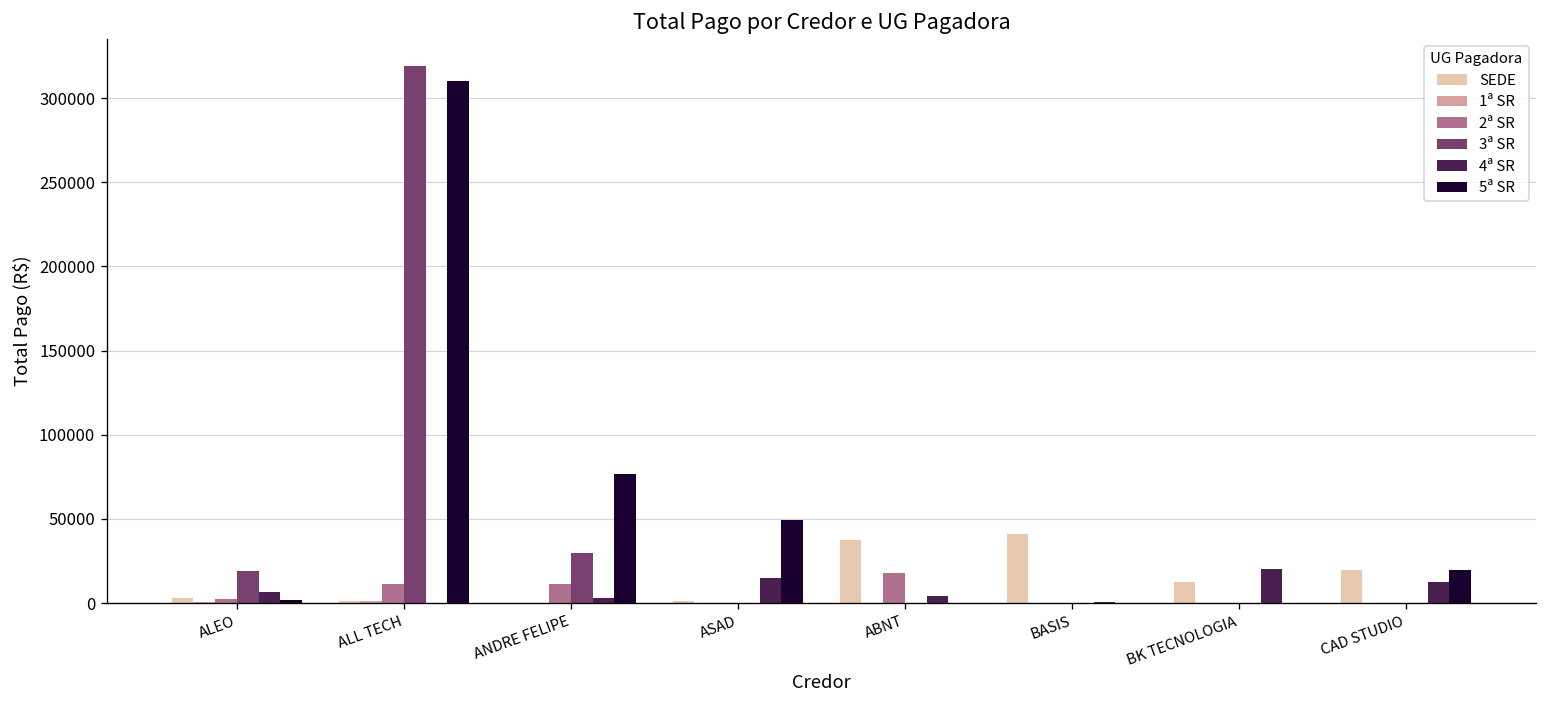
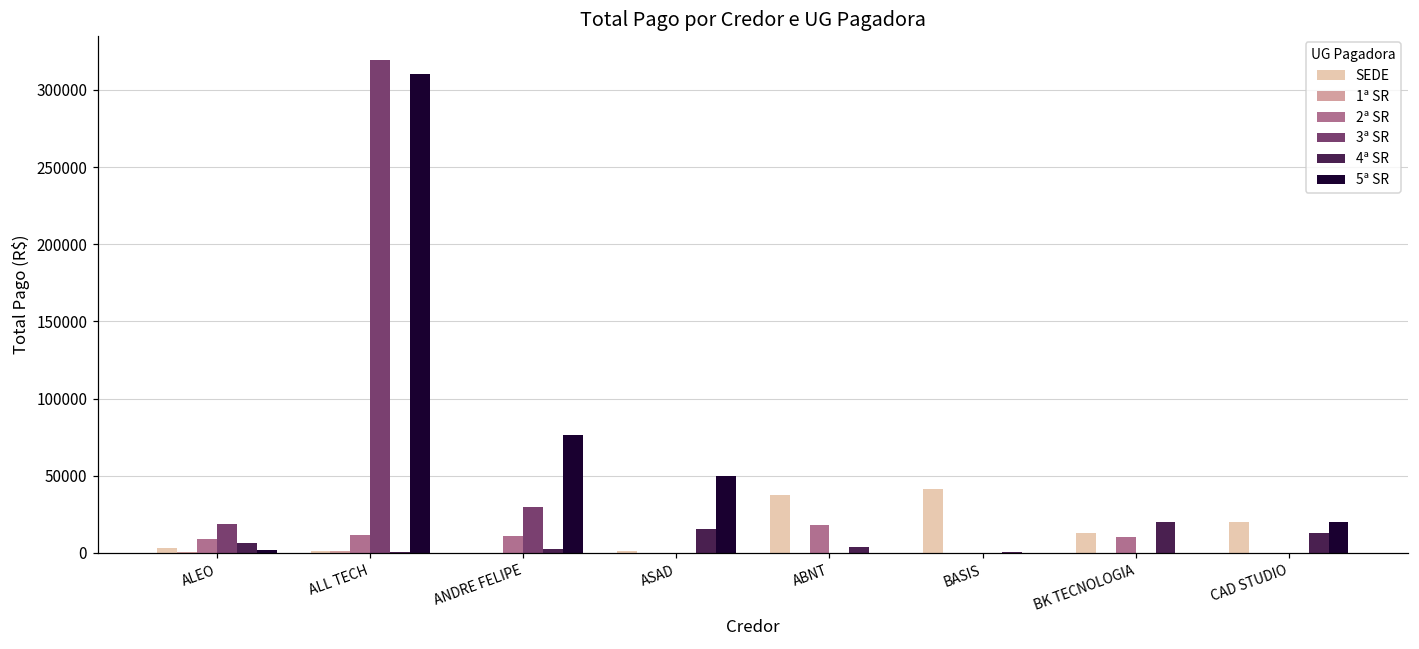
2ª SR, ALEO: 2000 -> 9000
2ª SR, BK TECNOLOGIA: 0 -> 10000
